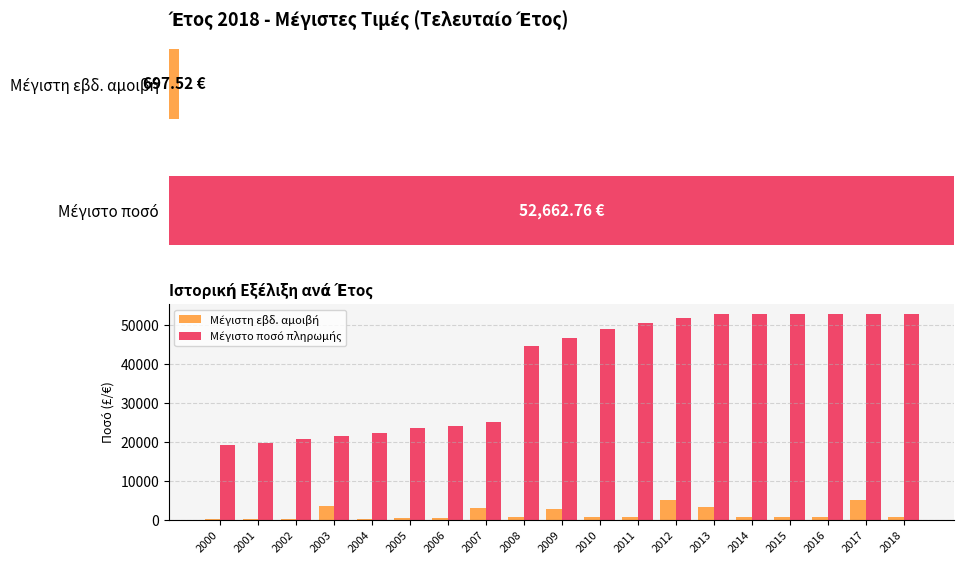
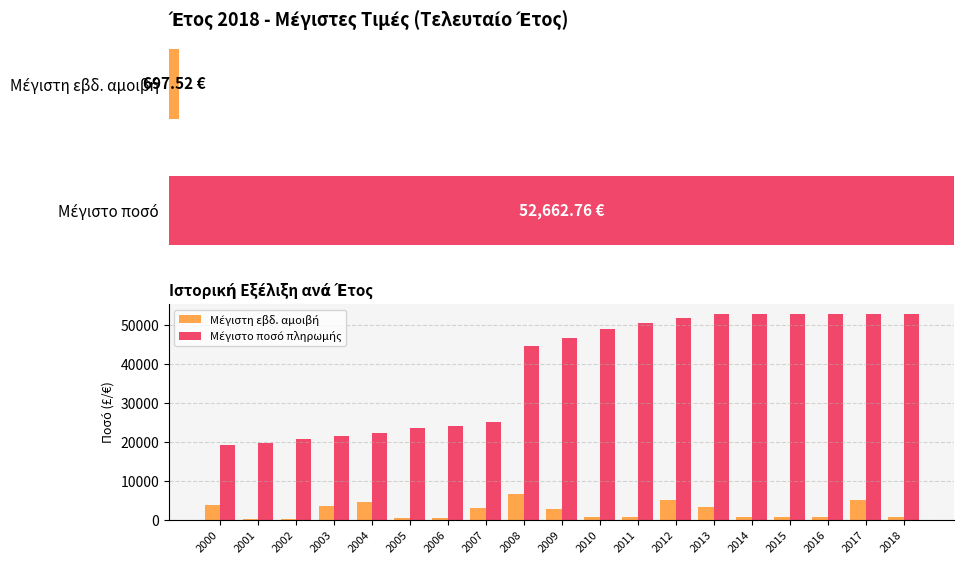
Ιστορική Εξέλιξη ανά Έτος, Μέγιστη εβδ. αμοιβή, 2000: 0 -> 4000
Ιστορική Εξέλιξη ανά Έτος, Μέγιστη εβδ. αμοιβή, 2004: 0 -> 5000
Ιστορική Εξέλιξη ανά Έτος, Μέγιστη εβδ. αμοιβή, 2008: 1000 -> 7000
